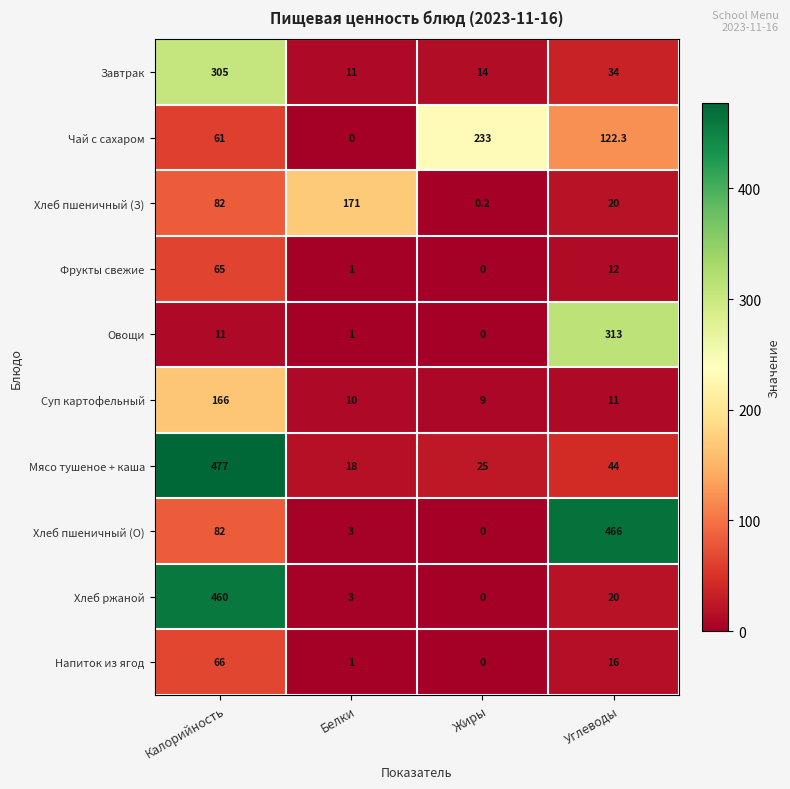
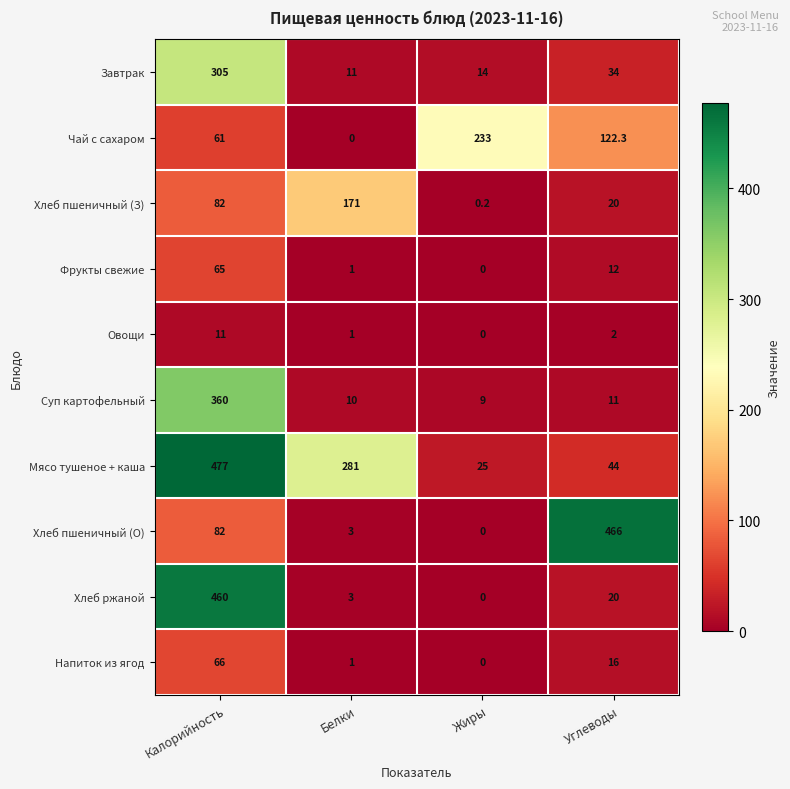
Овощи, Углеводы: 313 -> 2
Суп картофельный, Калорийность: 166 -> 360
Мясо тушеное + каша, Белки: 18 -> 281
